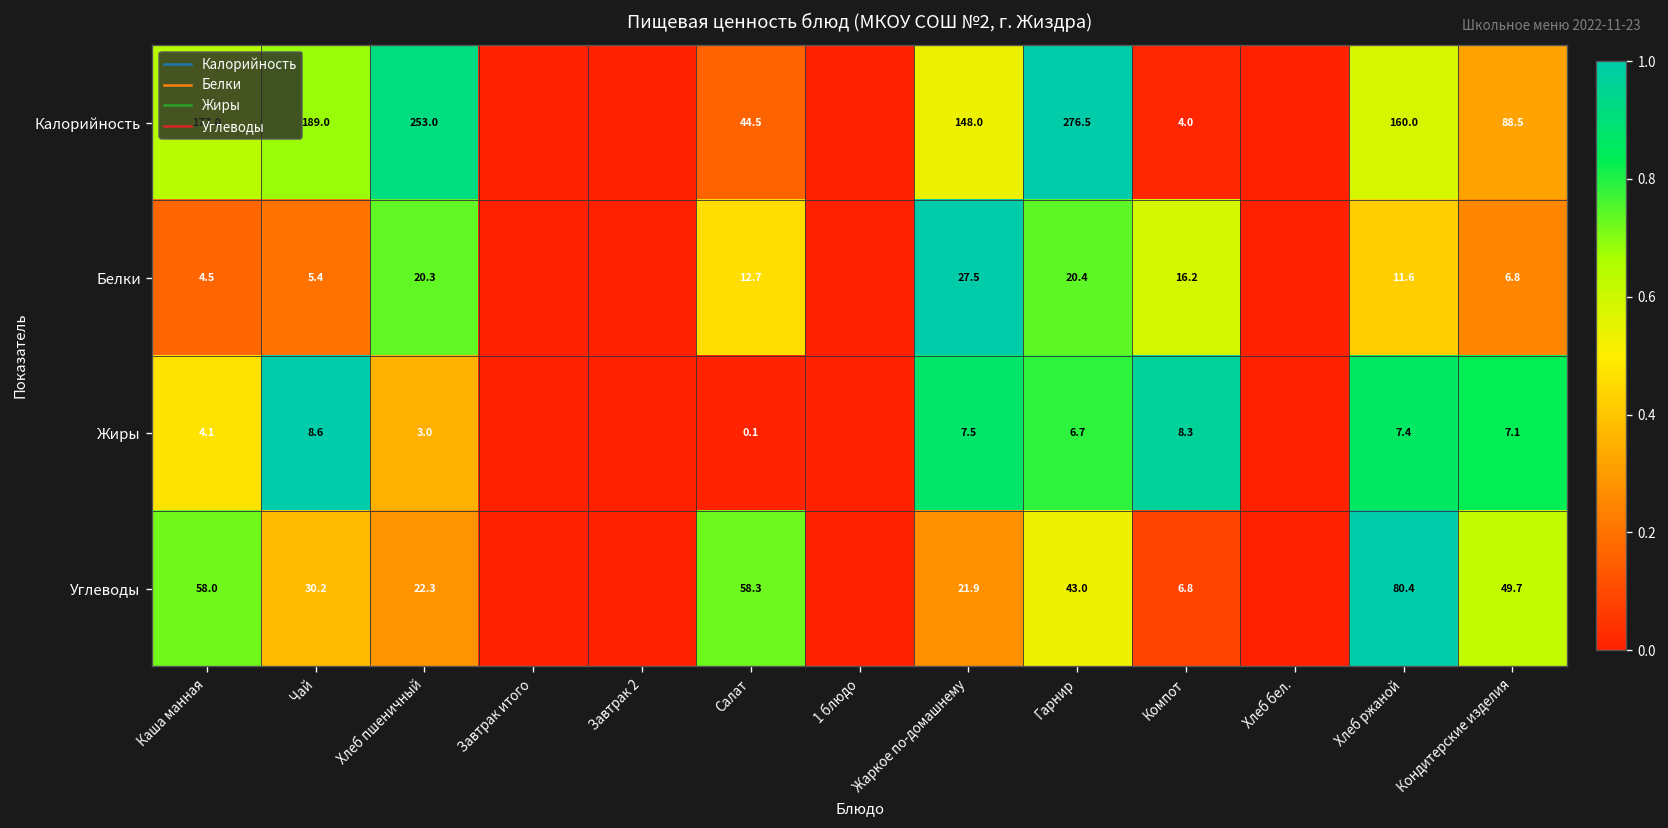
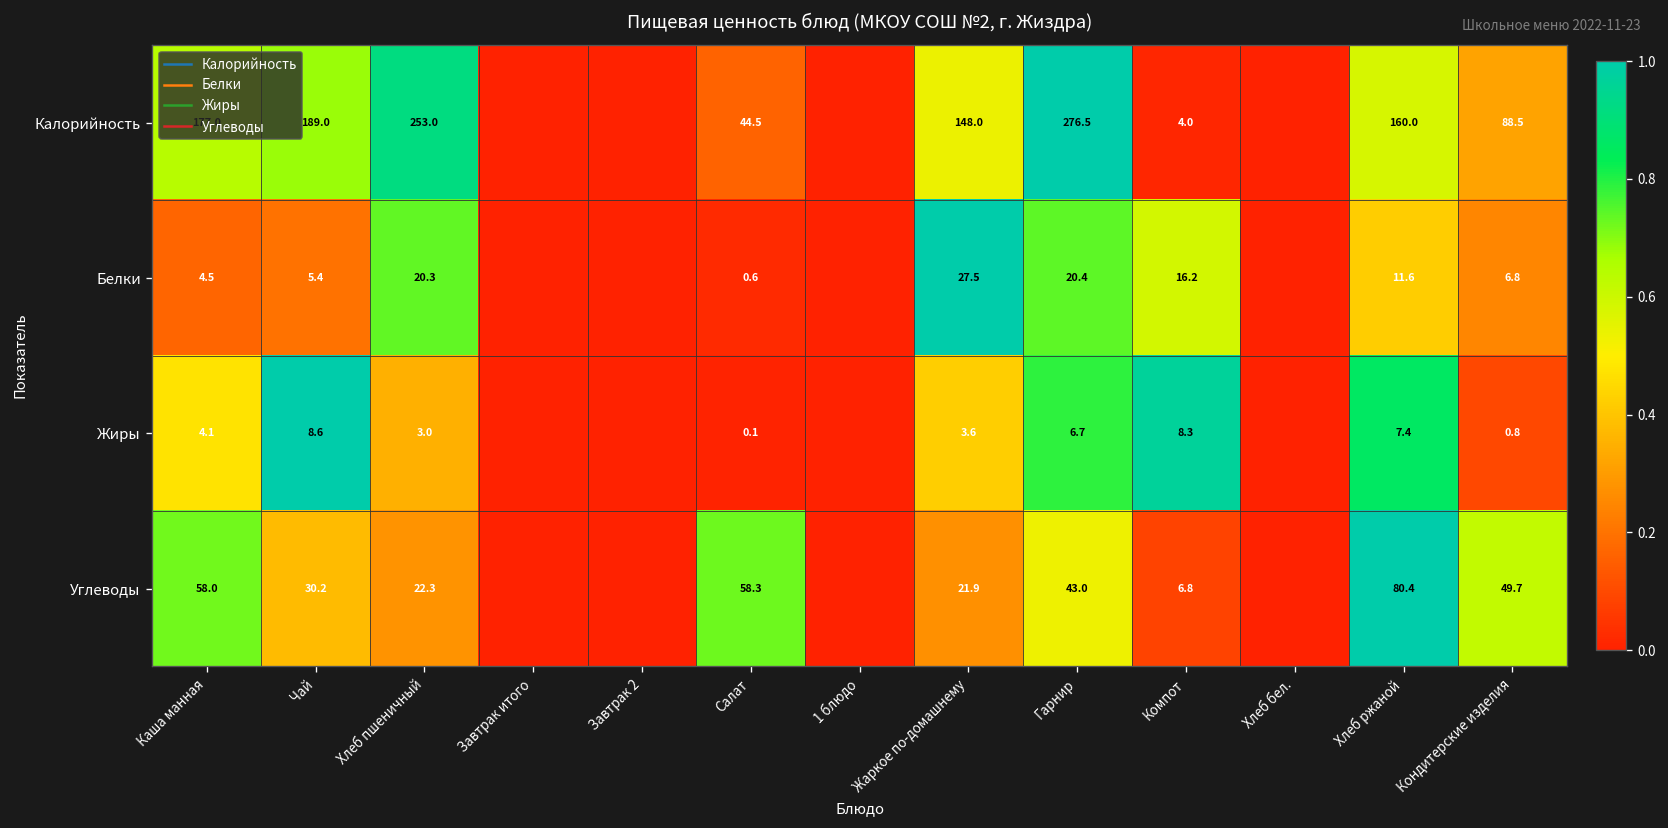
Белки, Салат: 12.7 -> 0.6
Жиры, Жаркое по-домашнему: 7.5 -> 3.6
Жиры, Кондитерские изделия: 7.1 -> 0.8
